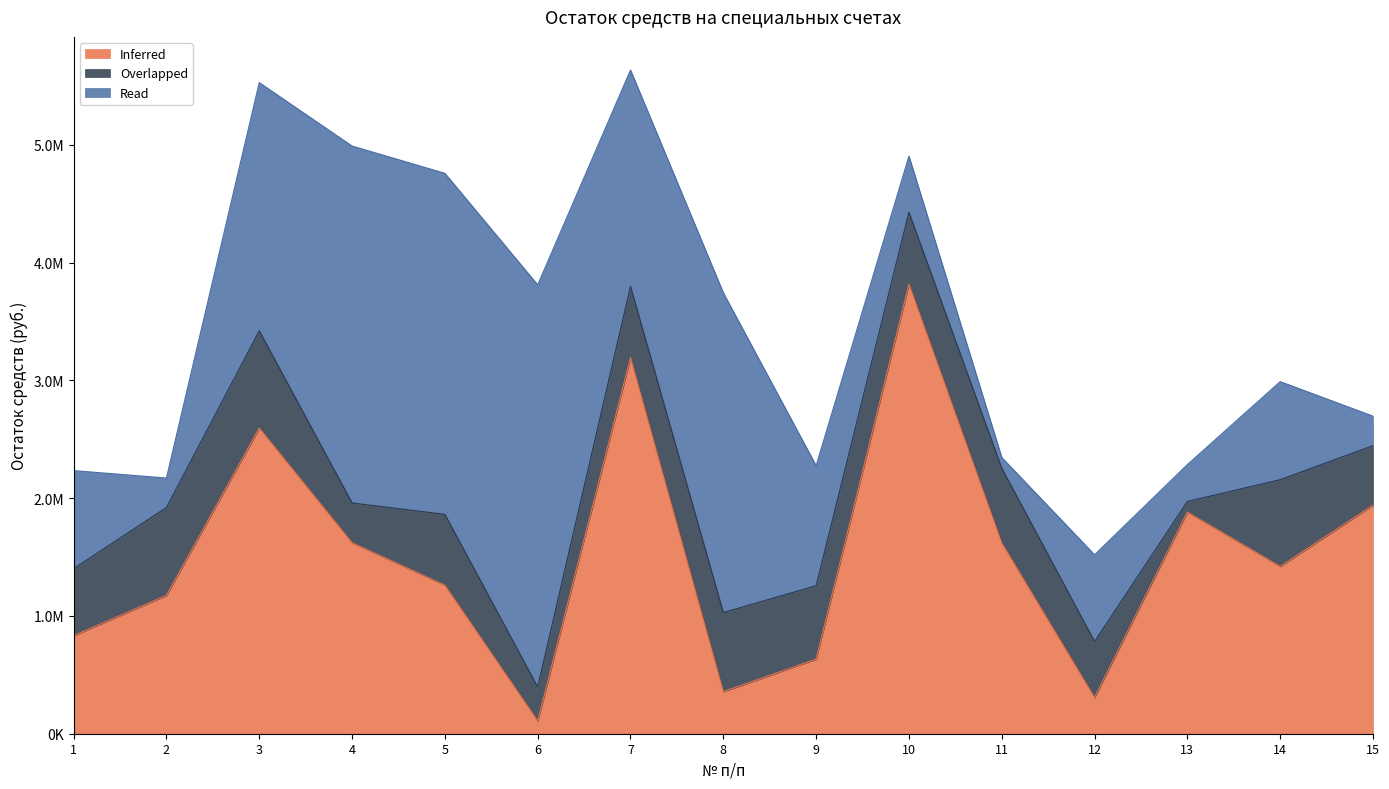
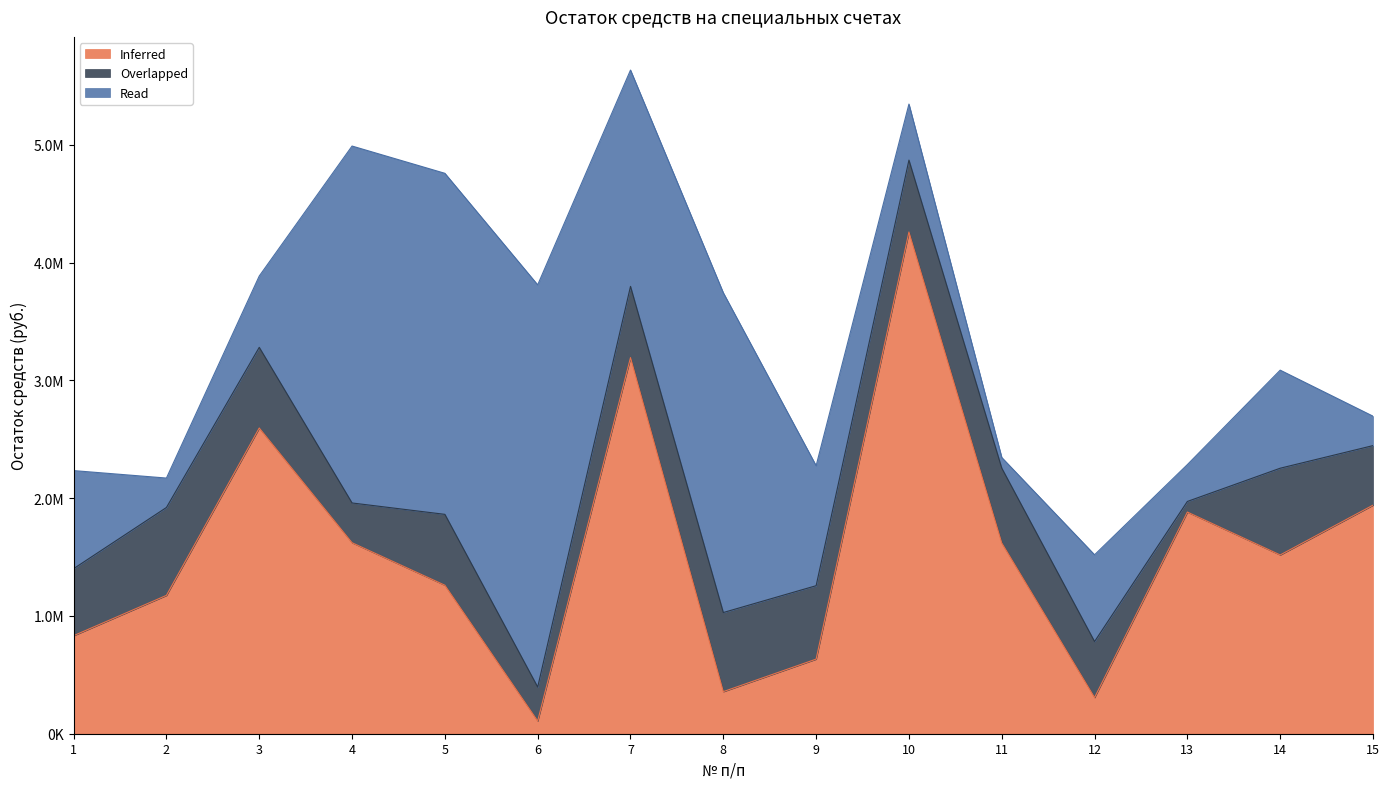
Overlapped, 3: 830000 -> 680000
Read, 3: 2110000 -> 610000
Inferred, 10: 3820000 -> 4260000
Inferred, 14: 1420000 -> 1520000
